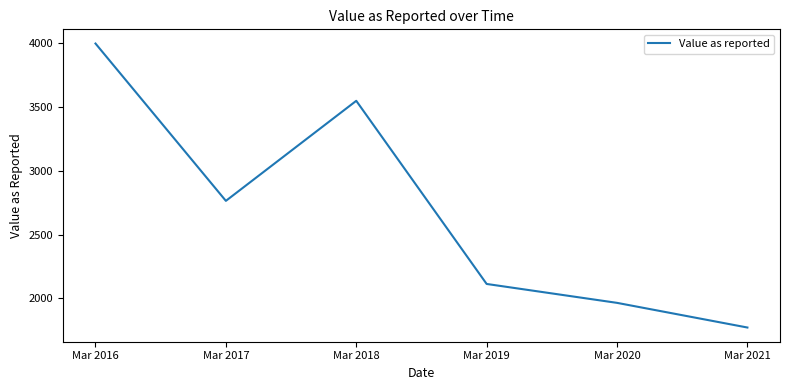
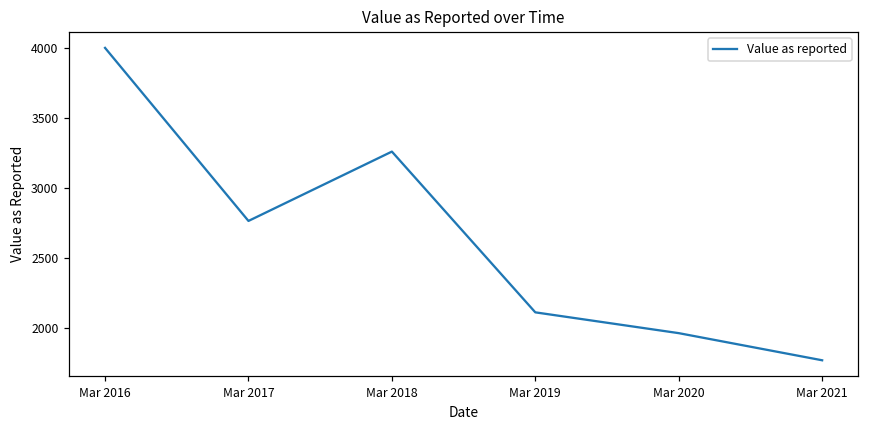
Mar 2018: 3550 -> 3260
